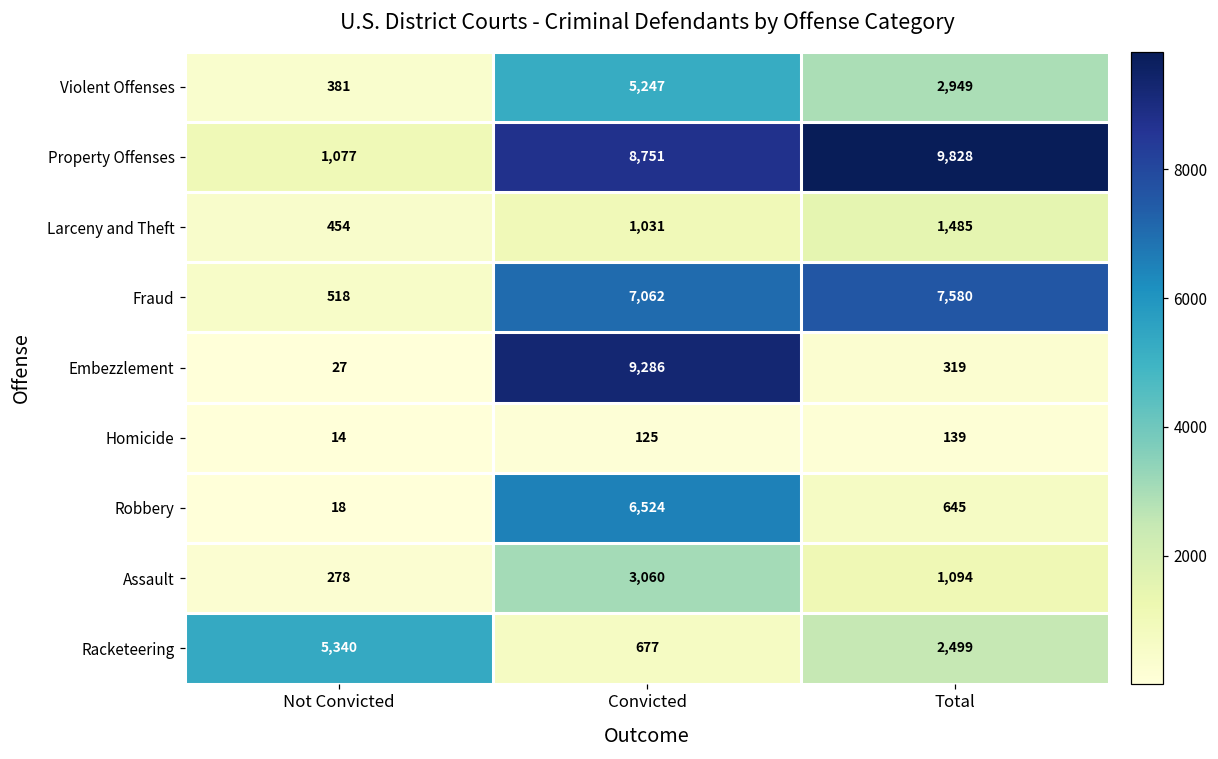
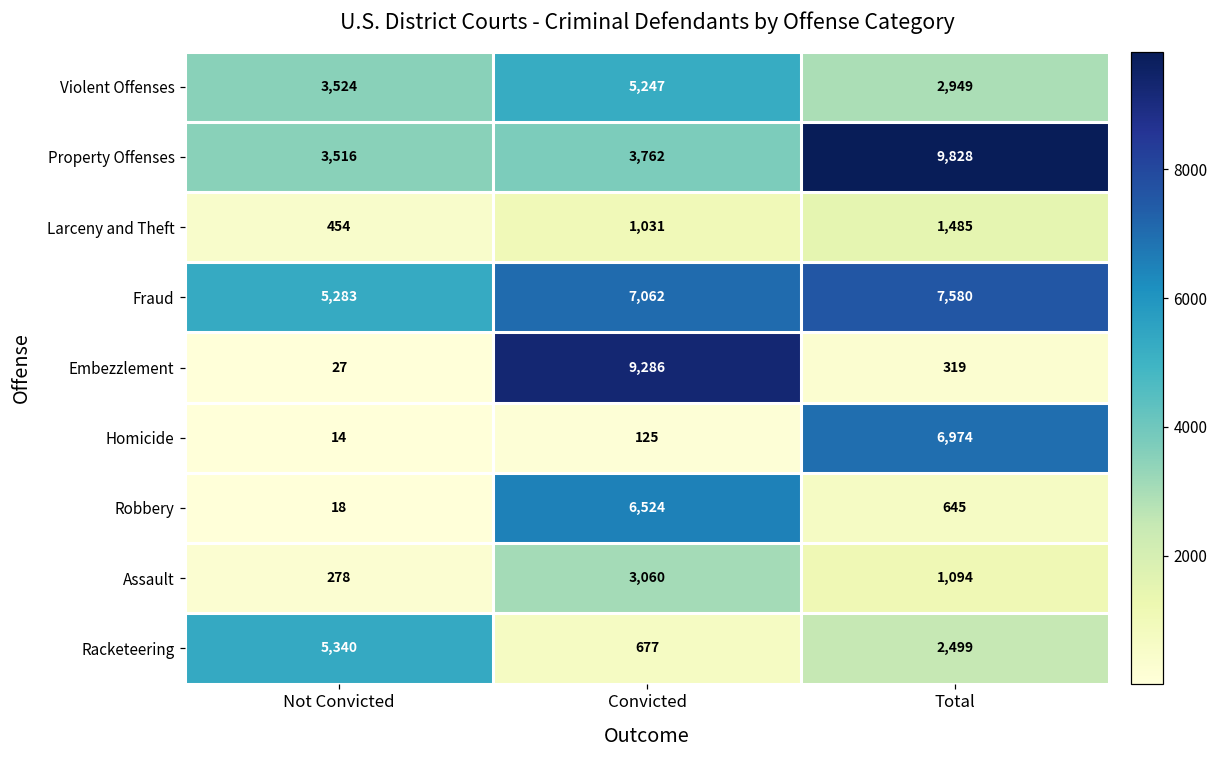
Violent Offenses, Not Convicted: 381 -> 3,524
Property Offenses, Not Convicted: 1,077 -> 3,516
Property Offenses, Convicted: 8,751 -> 3,762
Fraud, Not Convicted: 518 -> 5,283
Homicide, Total: 139 -> 6,974
